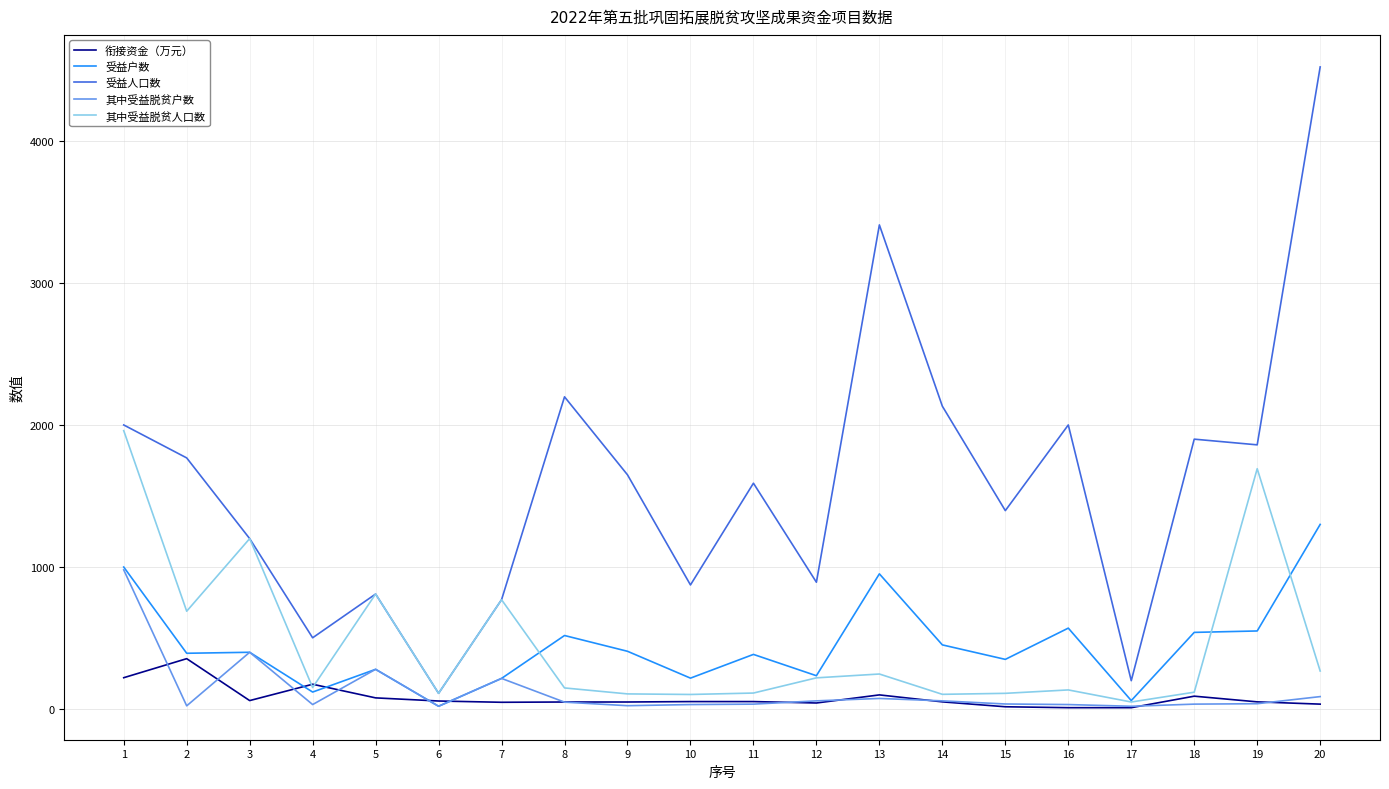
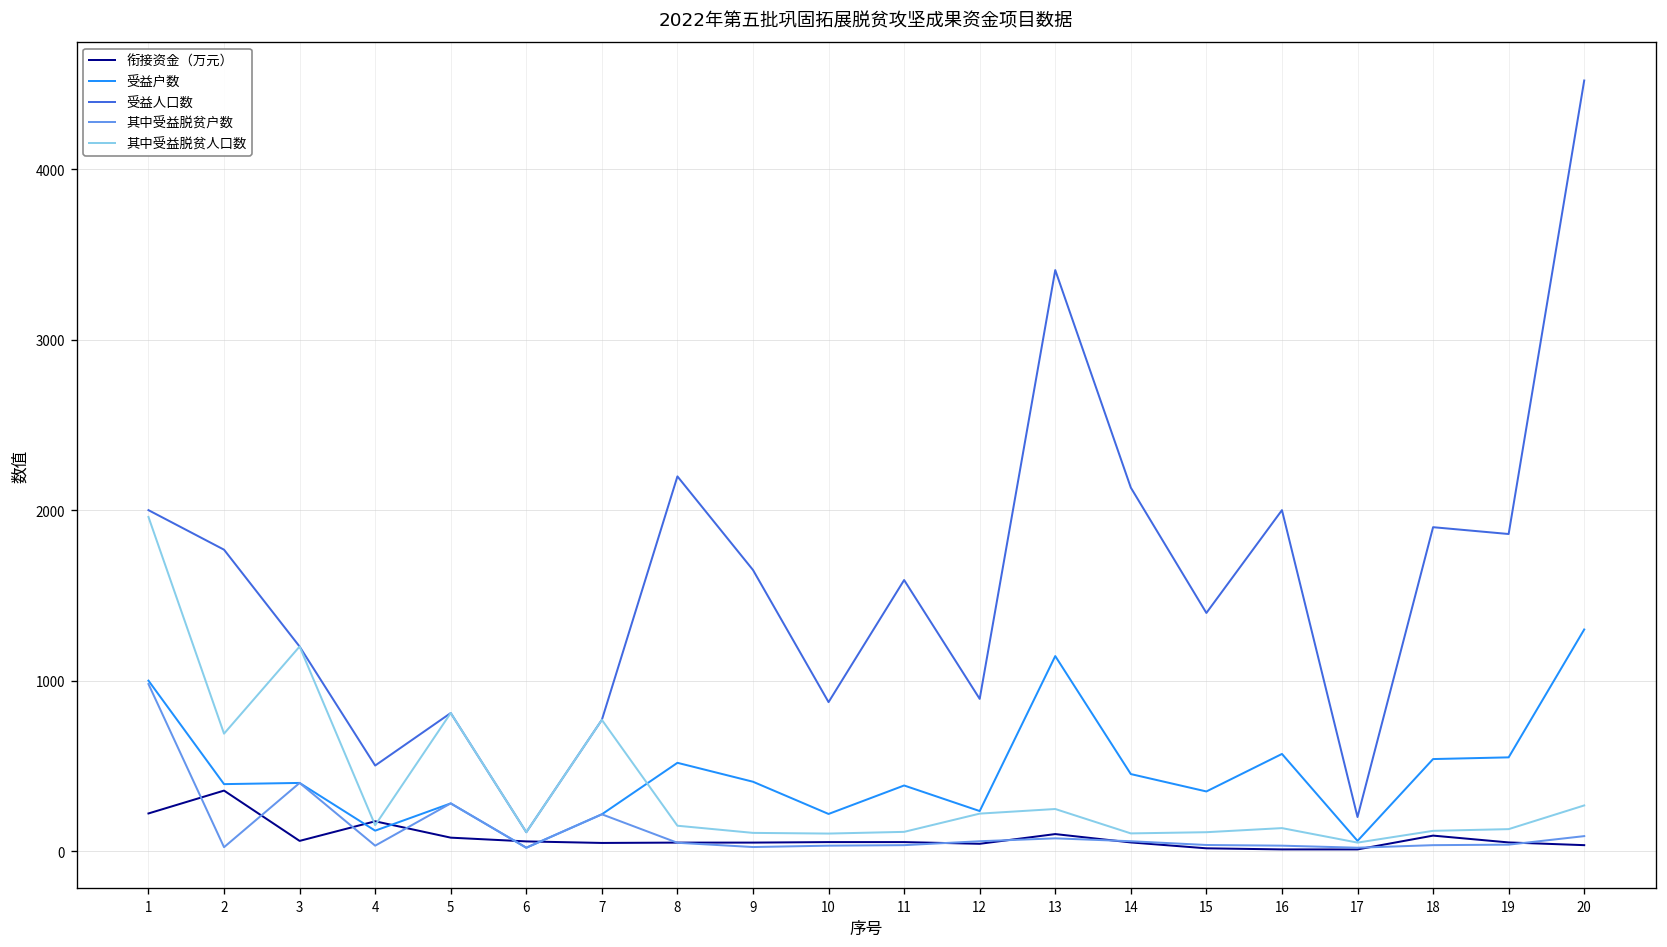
受益户数, 13: 950 -> 1140
其中受益脱贫人口数, 19: 1690 -> 130
